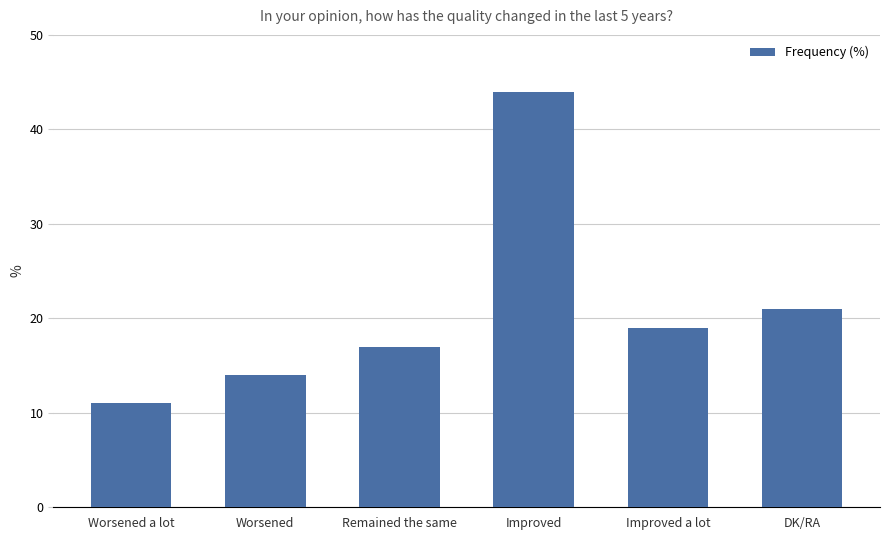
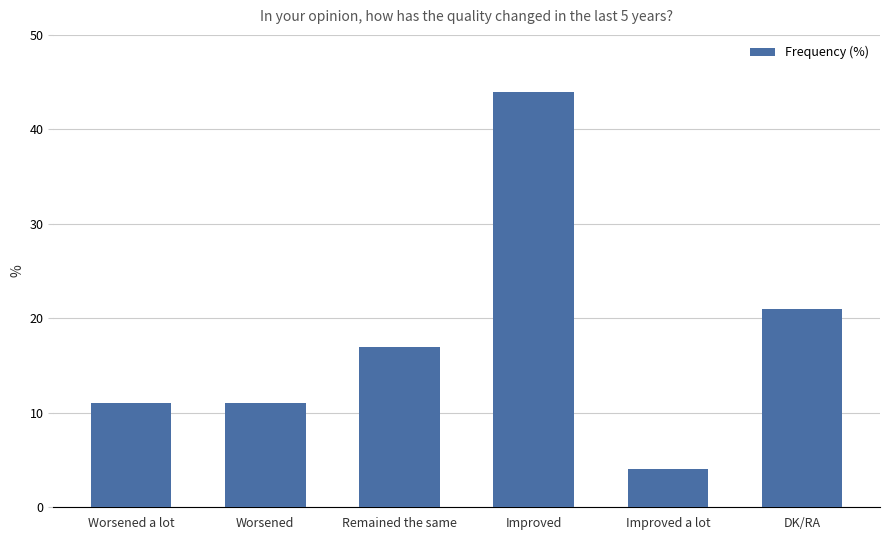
Worsened: 14 -> 11
Improved a lot: 19 -> 4
